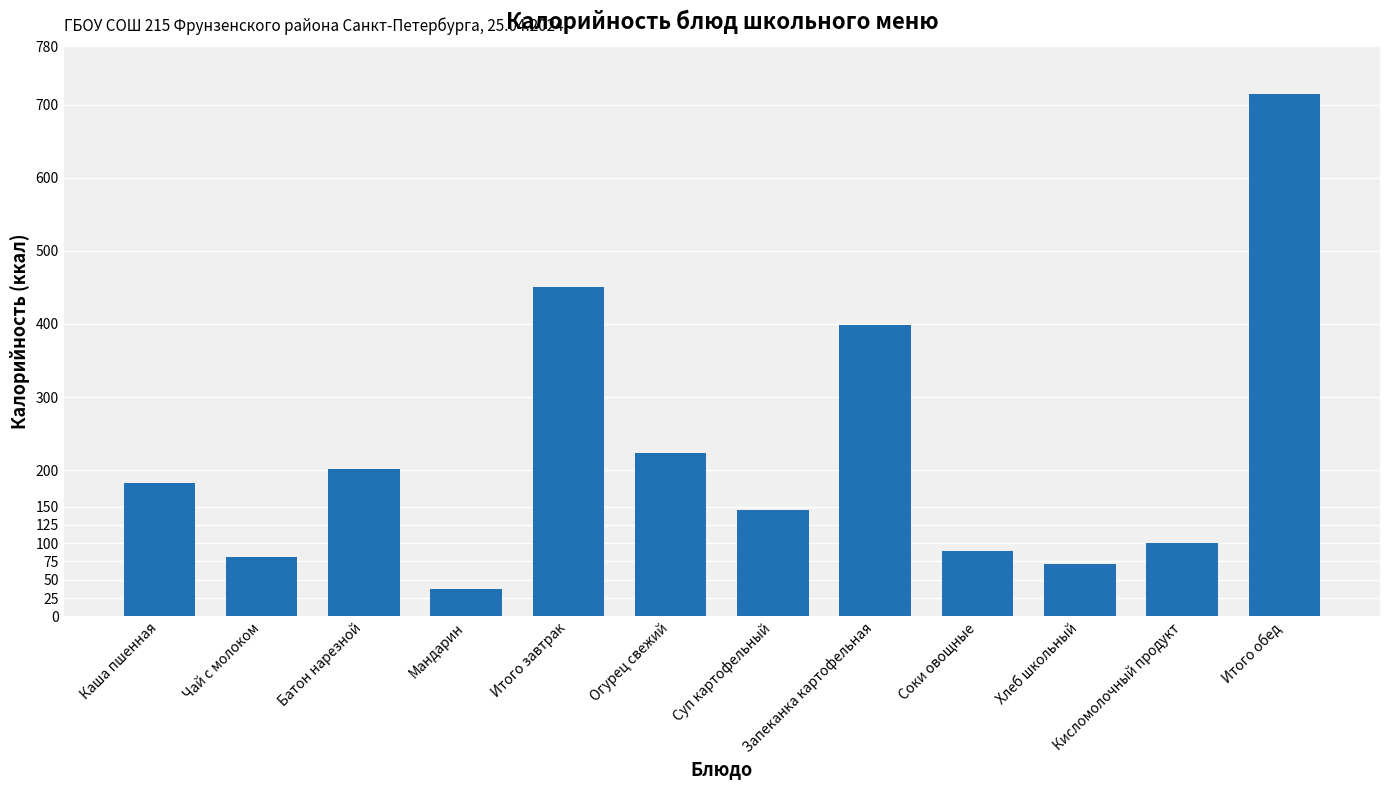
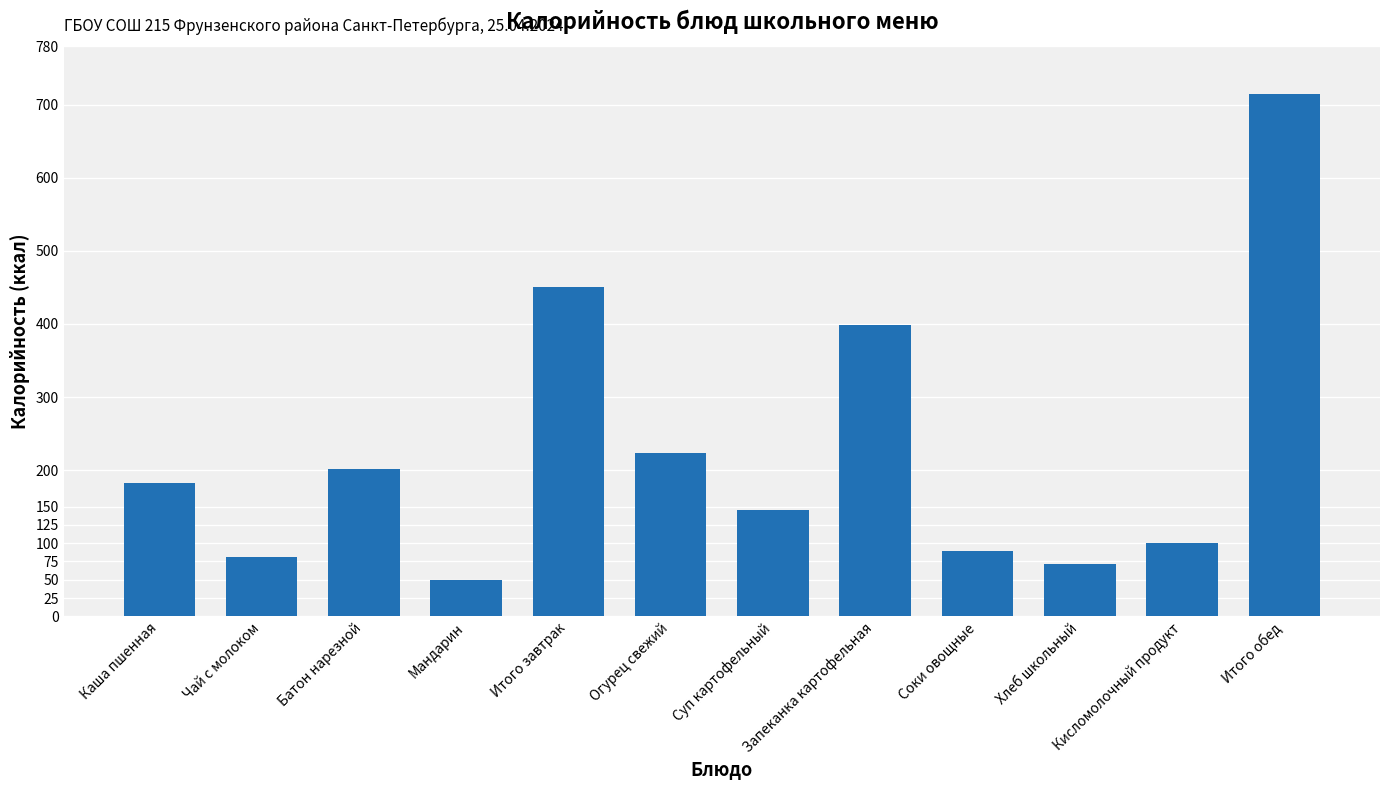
Мандарин: 40 -> 50
